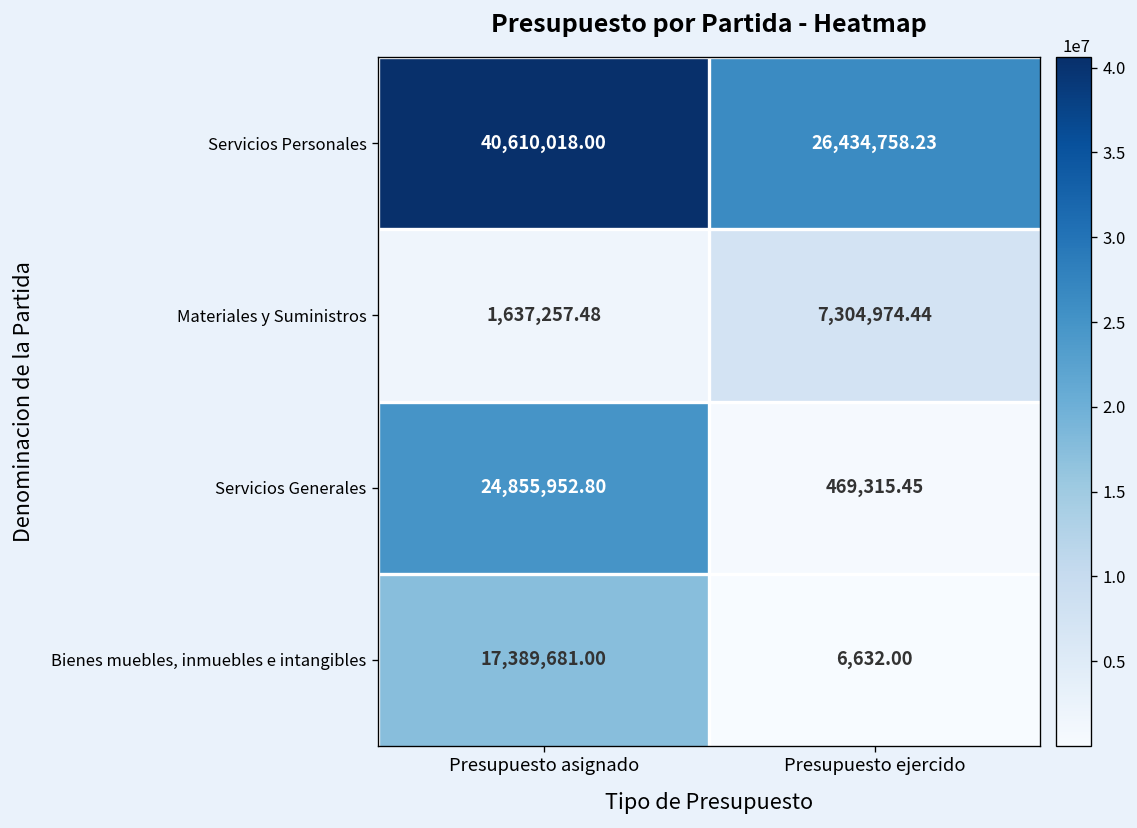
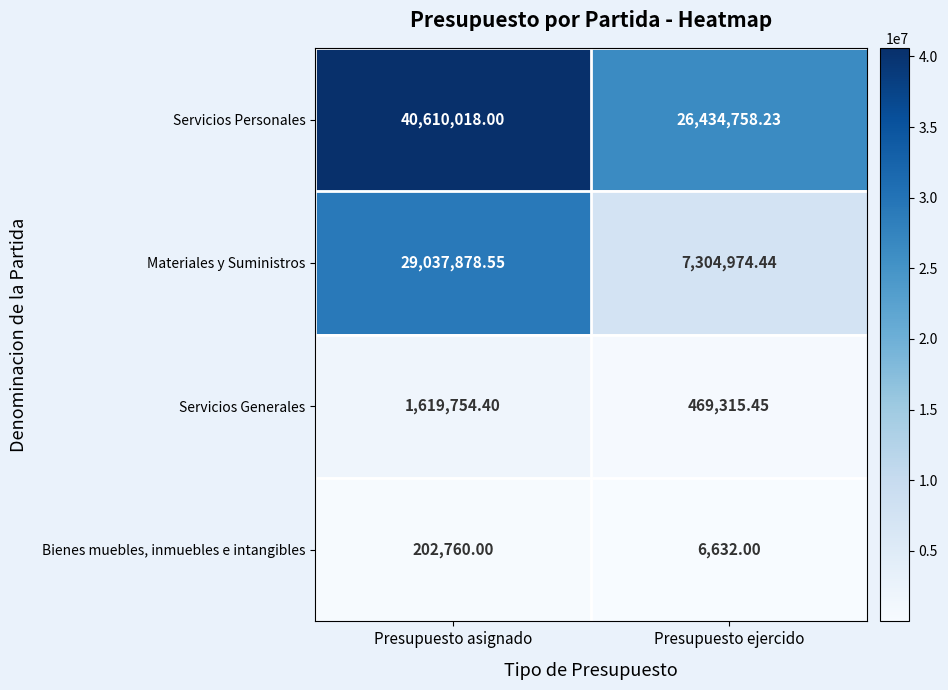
Materiales y Suministros, Presupuesto asignado: 1,637,257.48 -> 29,037,878.55
Servicios Generales, Presupuesto asignado: 24,855,952.80 -> 1,619,754.40
Bienes muebles, inmuebles e intangibles, Presupuesto asignado: 17,389,681.00 -> 202,760.00
